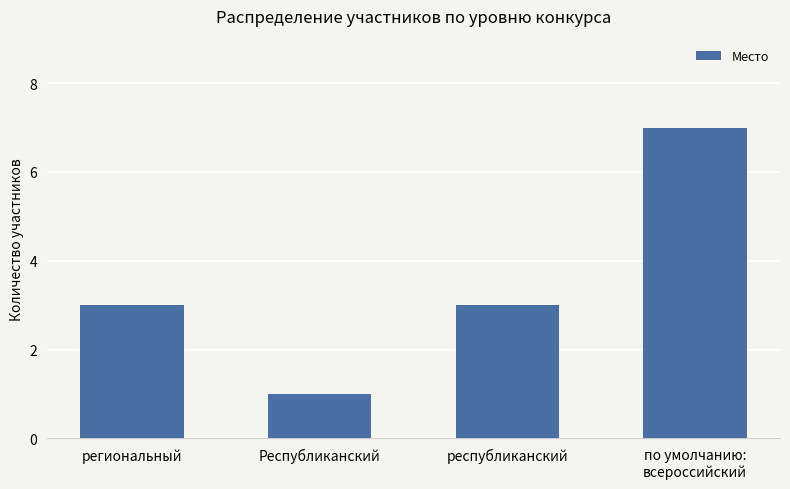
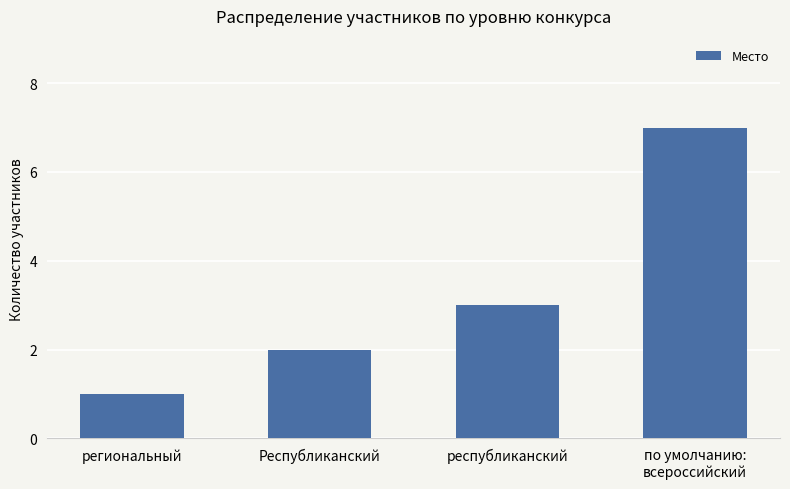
региональный: 3 -> 1
Республиканский: 1 -> 2
